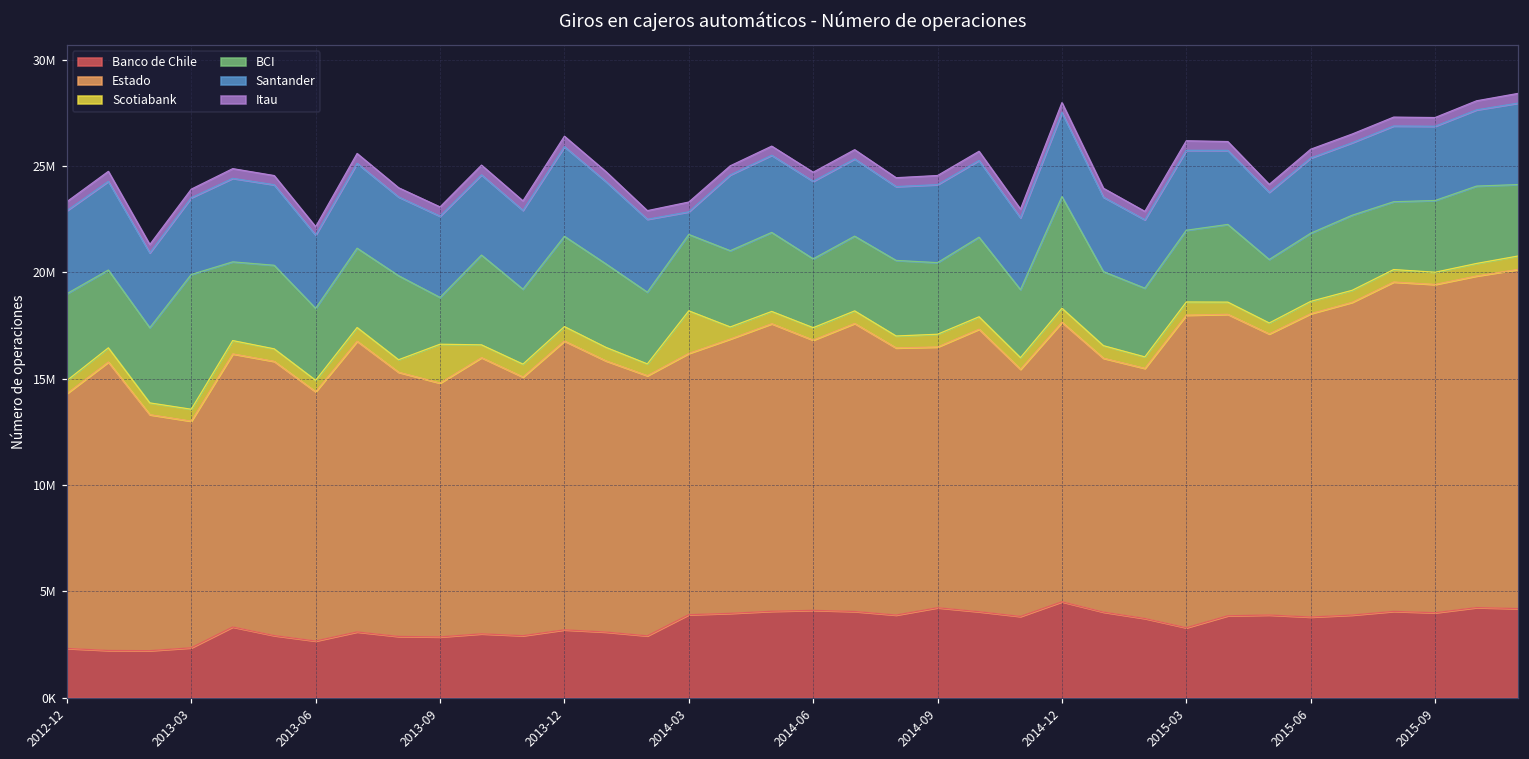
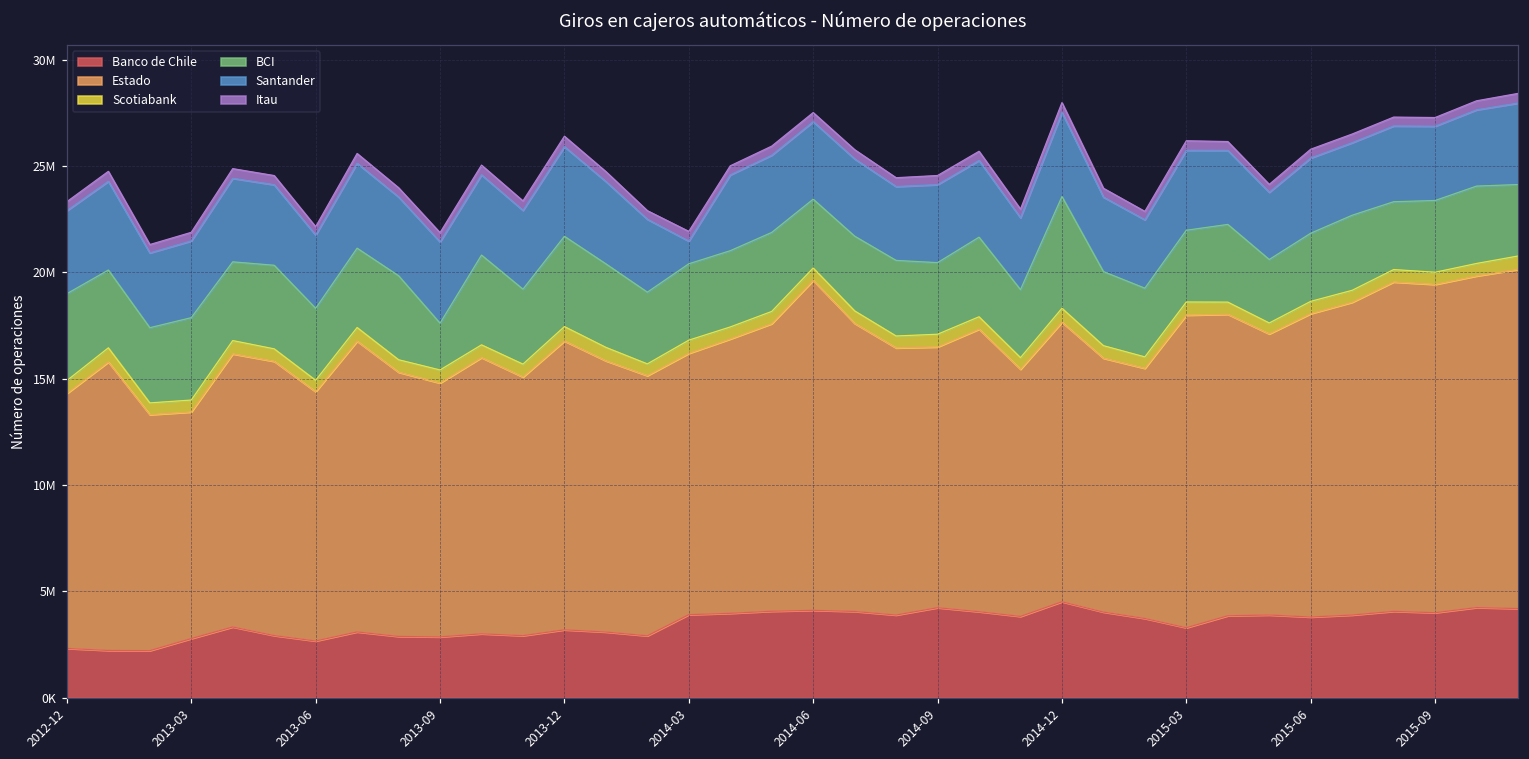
Banco de Chile, 2013-03: 2300000 -> 2800000
BCI, 2013-03: 6300000 -> 3900000
Scotiabank, 2013-09: 1800000 -> 600000
Scotiabank, 2014-03: 2000000 -> 600000
Estado, 2014-06: 12700000 -> 15500000
